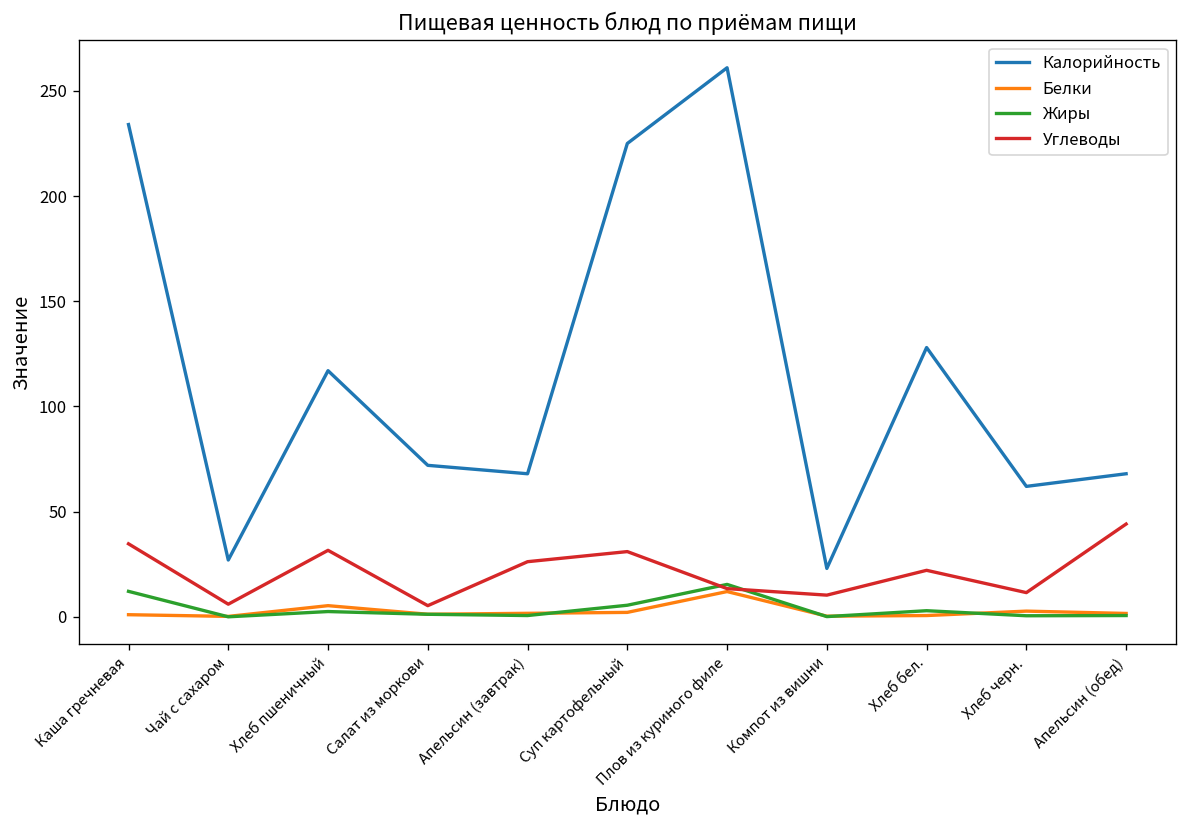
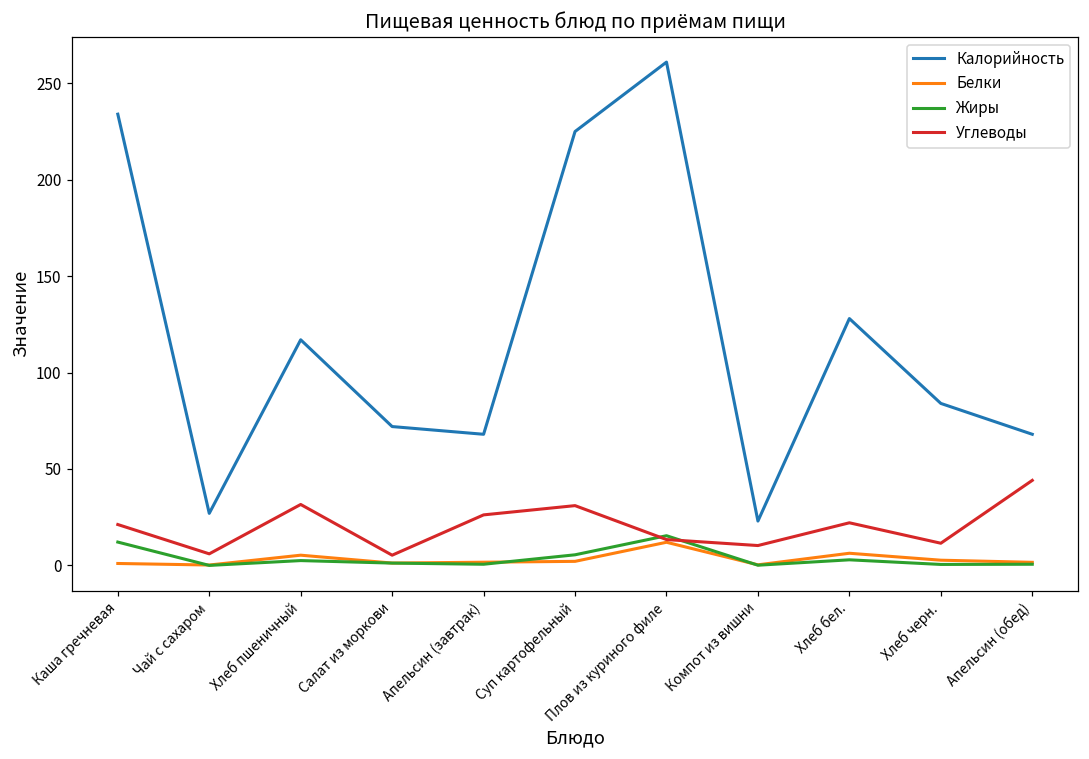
Углеводы, Каша гречневая: 35 -> 21
Белки, Хлеб бел.: 1 -> 6
Калорийность, Хлеб черн.: 62 -> 84
